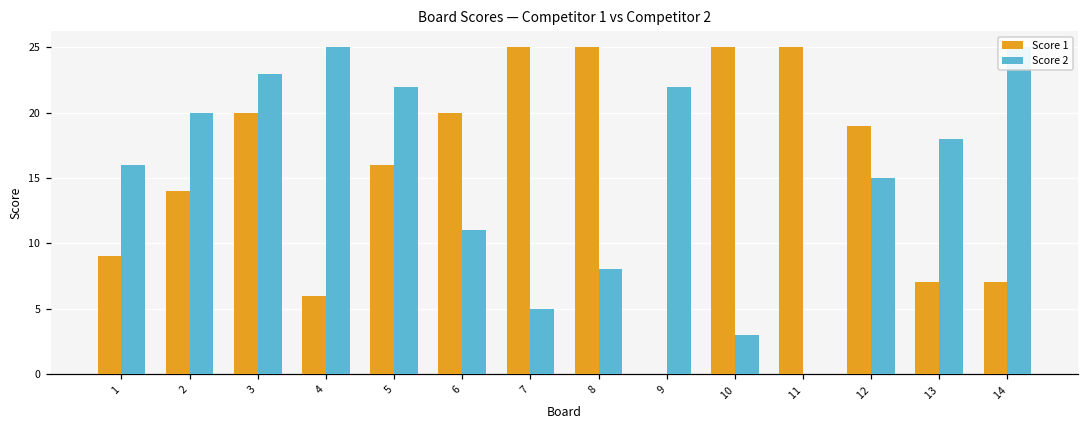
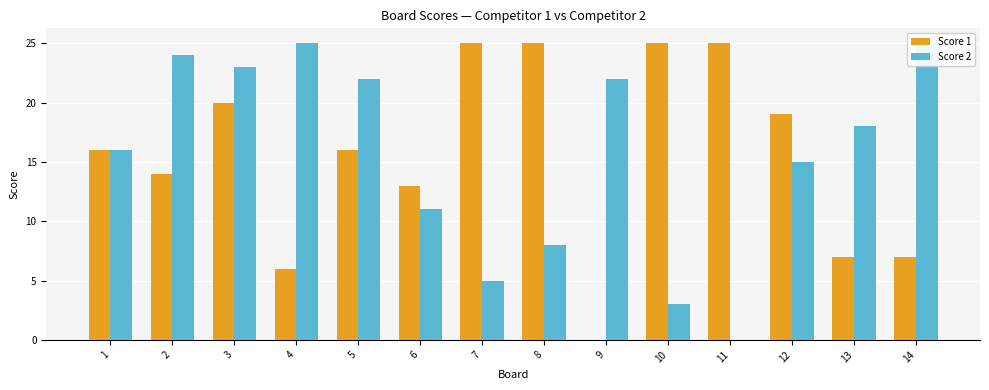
Score 1, 1: 9 -> 16
Score 2, 2: 20 -> 24
Score 1, 6: 20 -> 13
